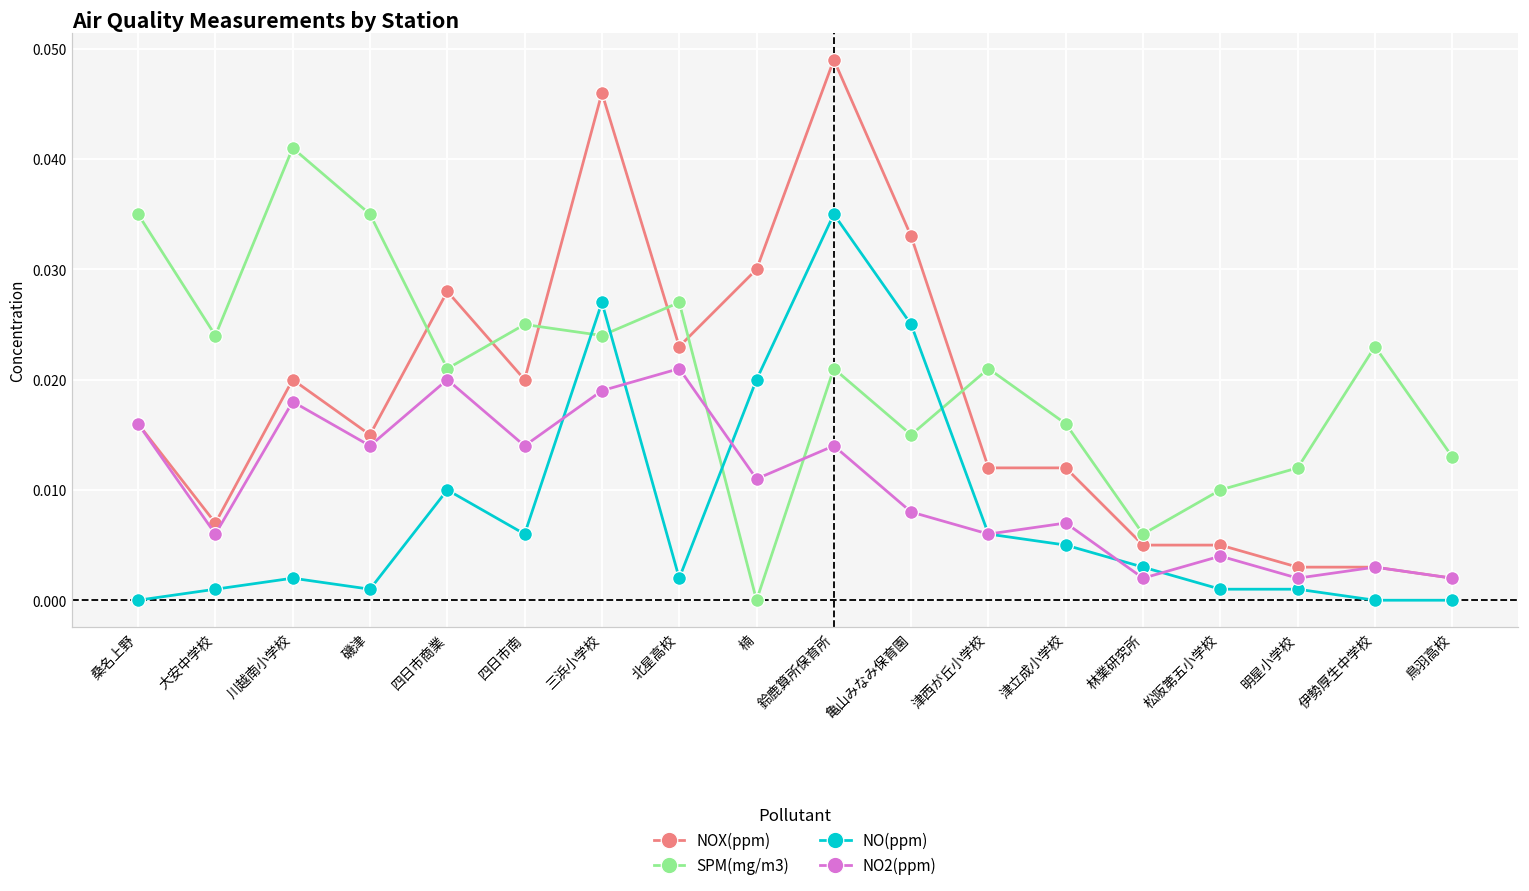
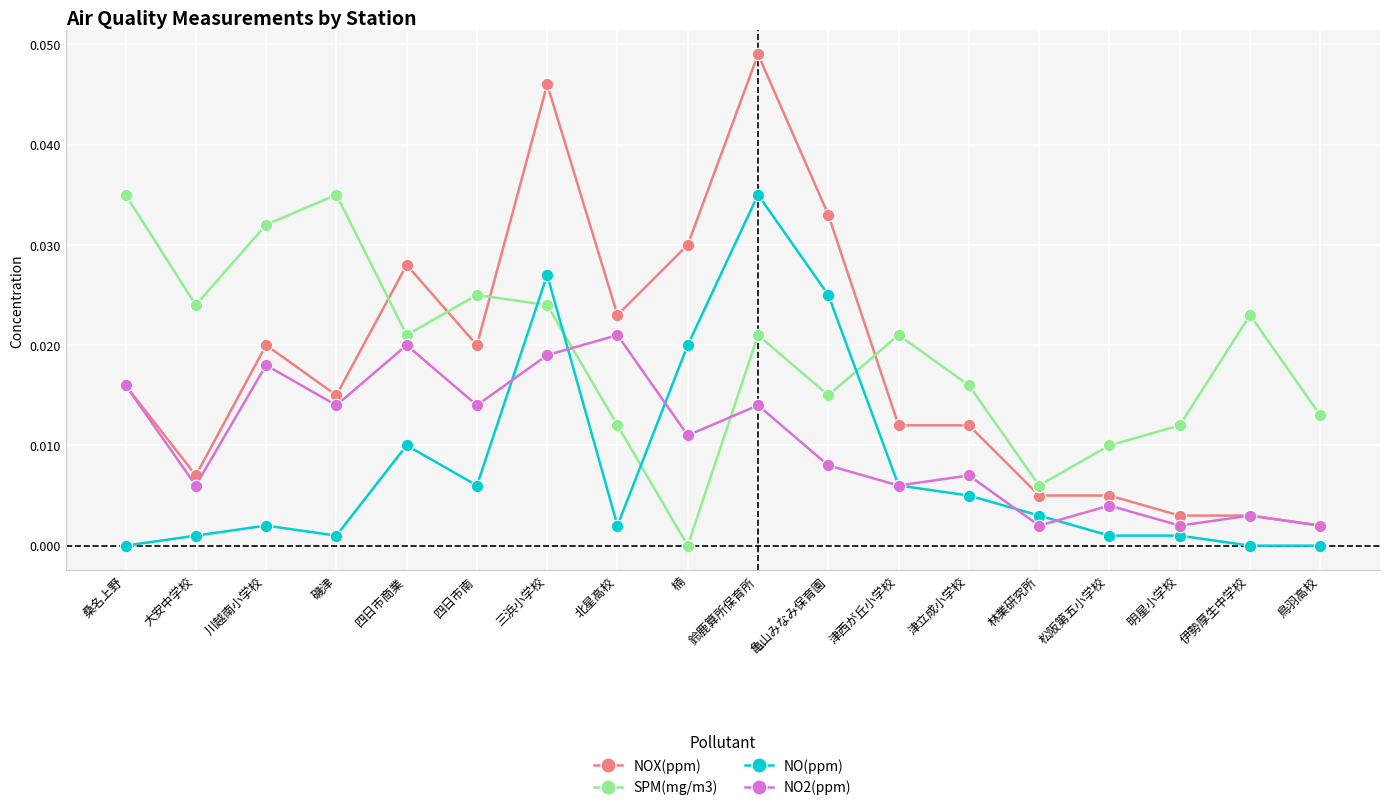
SPM(mg/m3), 川越南小学校: 0.041 -> 0.032
SPM(mg/m3), 北星高校: 0.027 -> 0.012
